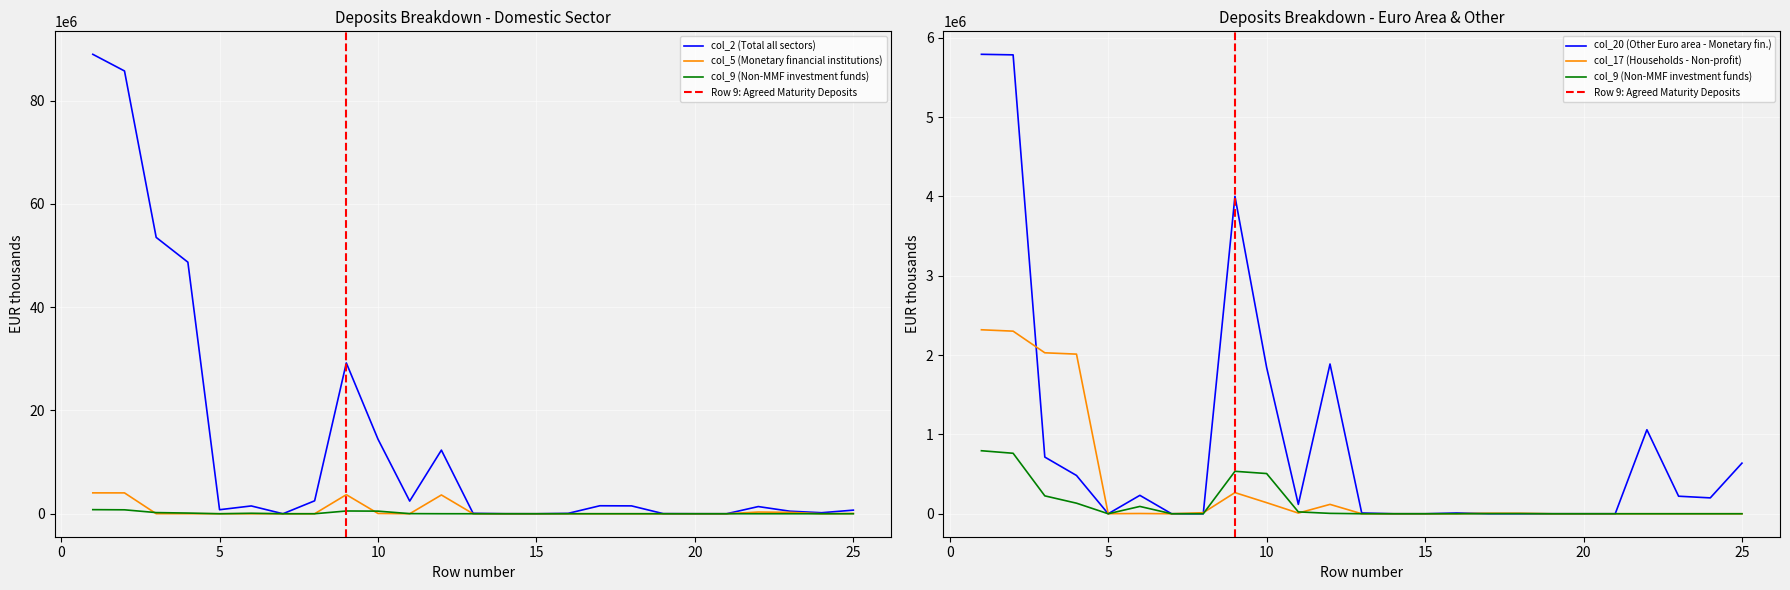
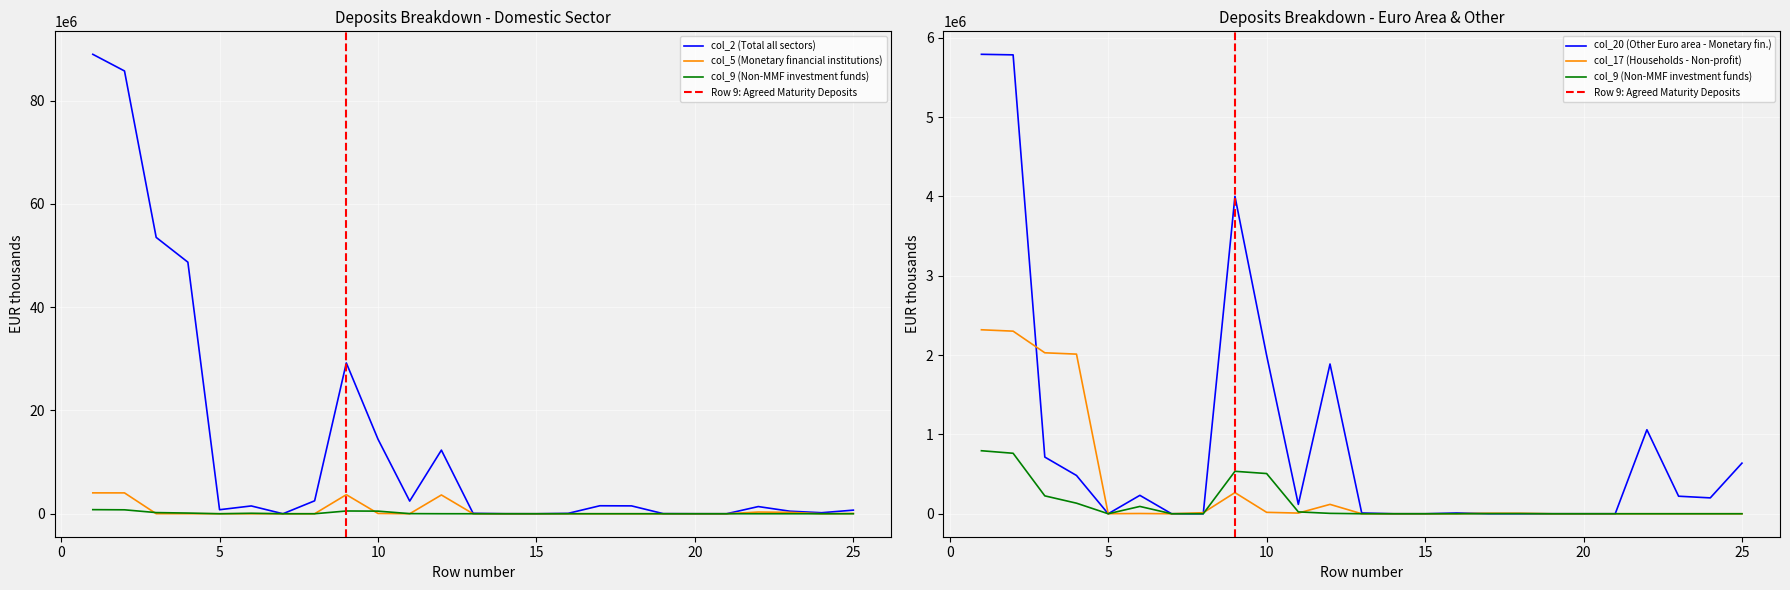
Deposits Breakdown - Euro Area & Other, col_20 (Other Euro area - Monetary fin.), 10: 1800000 -> 2000000
Deposits Breakdown - Euro Area & Other, col_17 (Households - Non-profit), 10: 100000 -> 0
